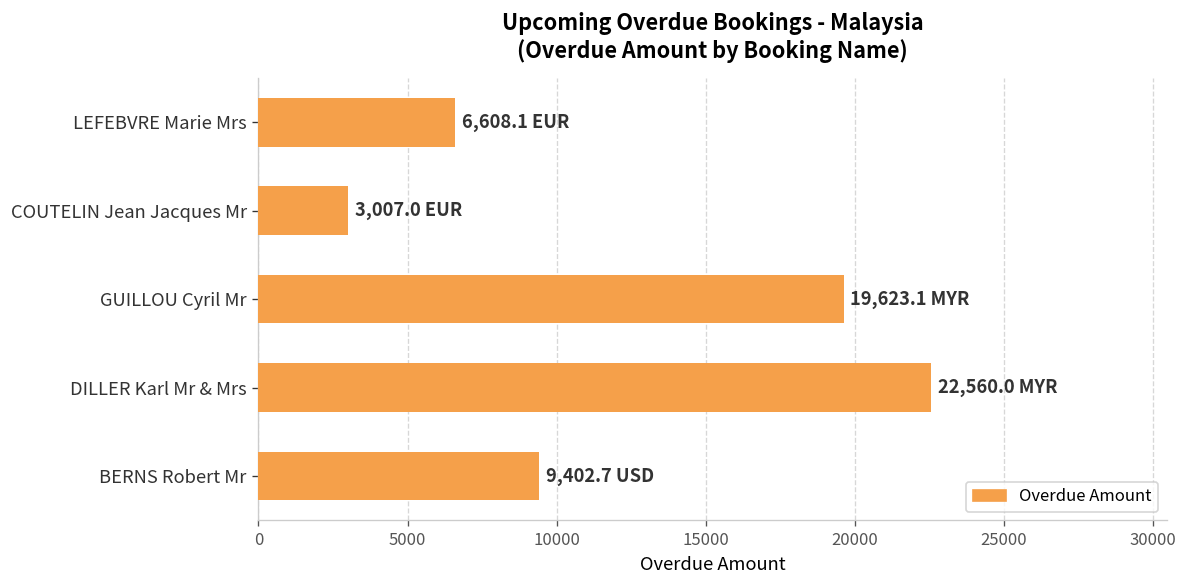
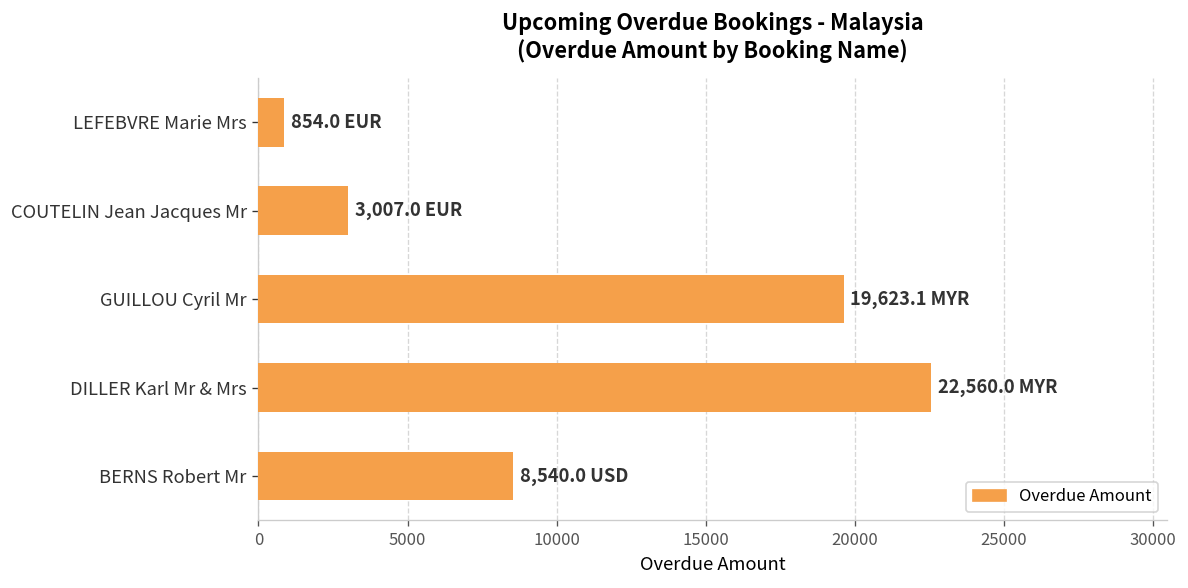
LEFEBVRE Marie Mrs: 6,608.1 -> 854.0
BERNS Robert Mr: 9,402.7 -> 8,540.0
